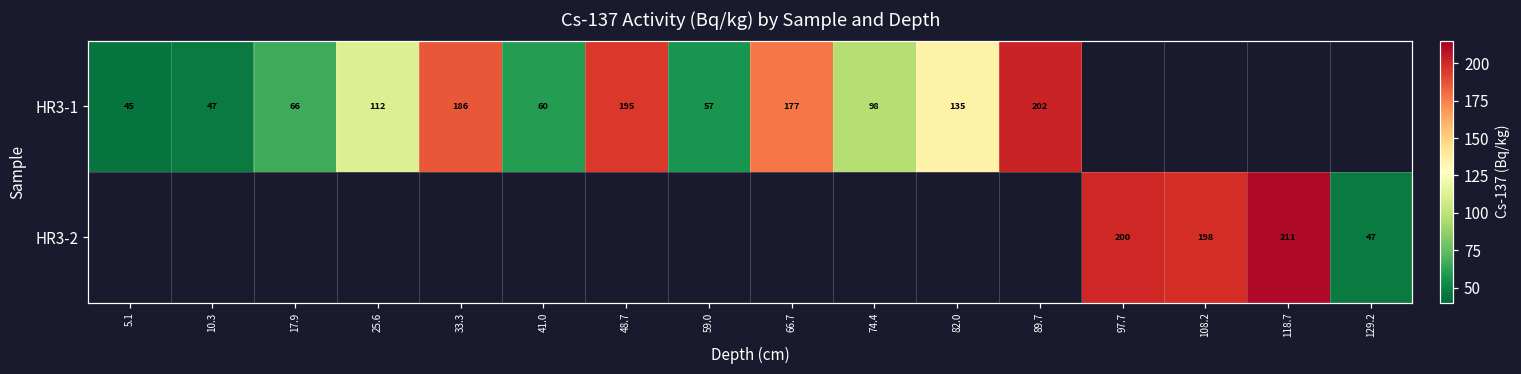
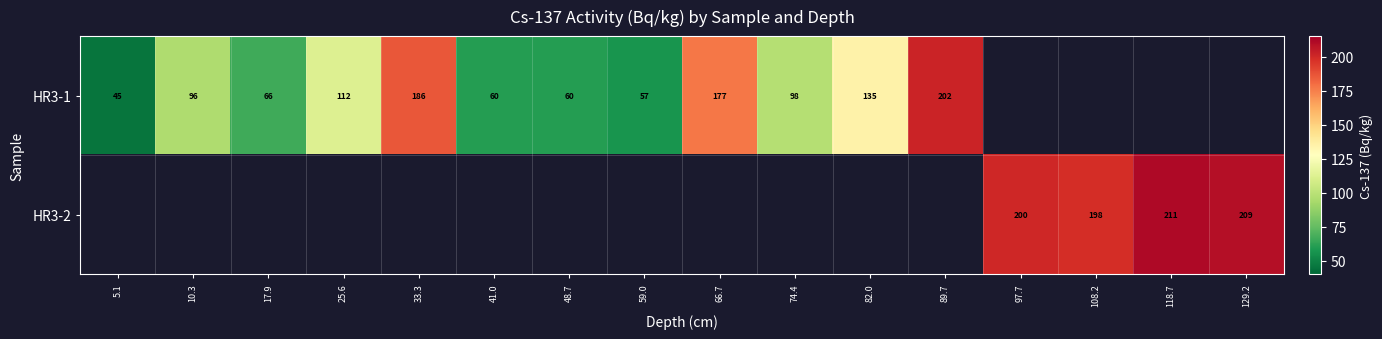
HR3-1, 10.3: 47 -> 96
HR3-1, 48.7: 195 -> 60
HR3-2, 129.2: 47 -> 209
